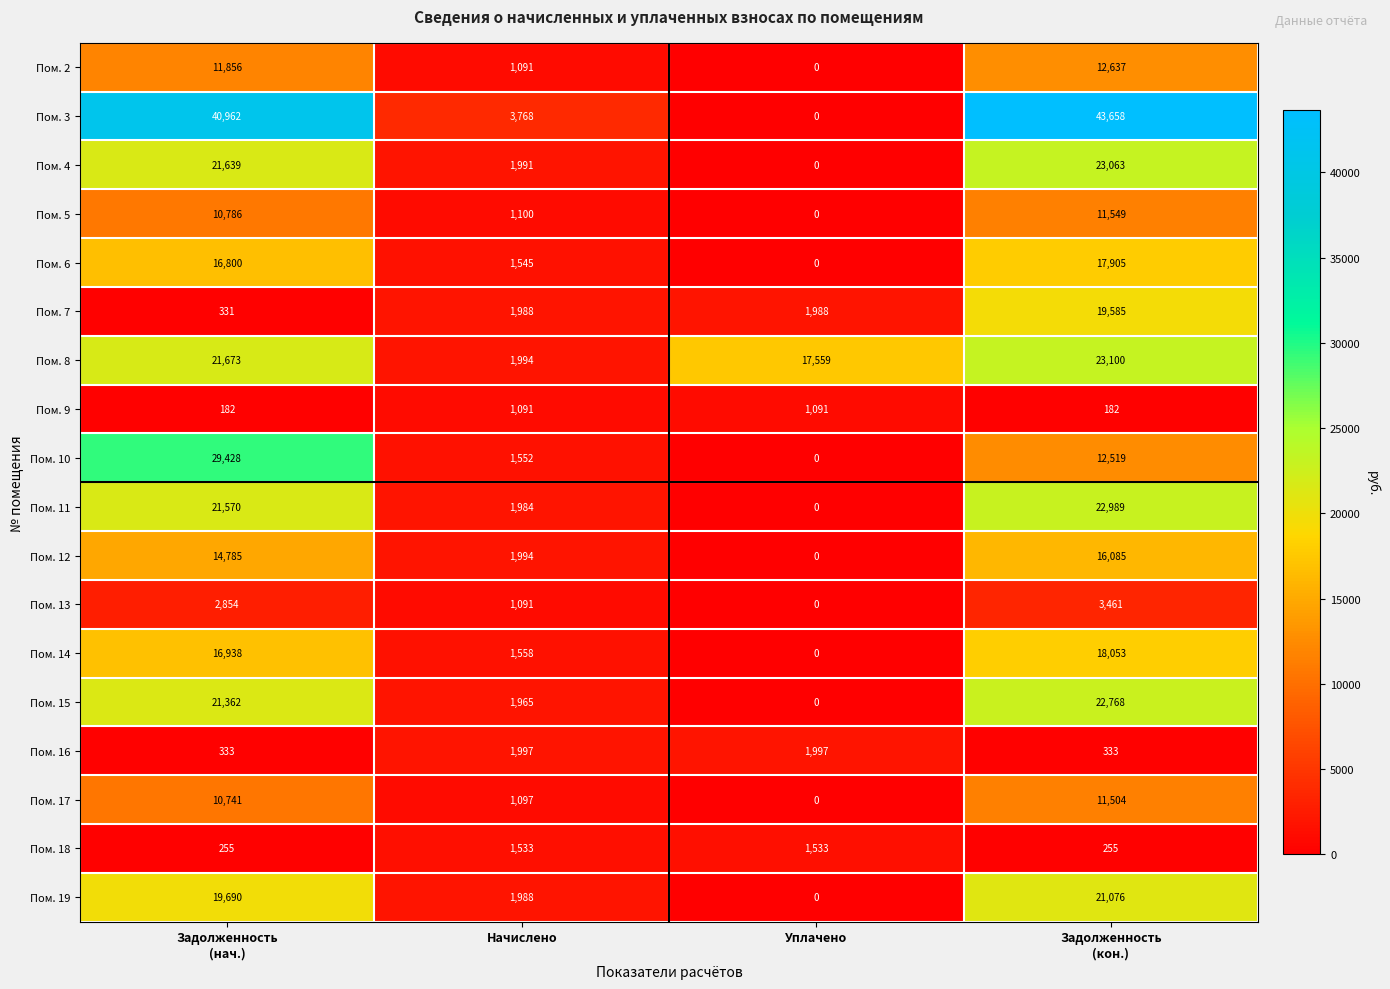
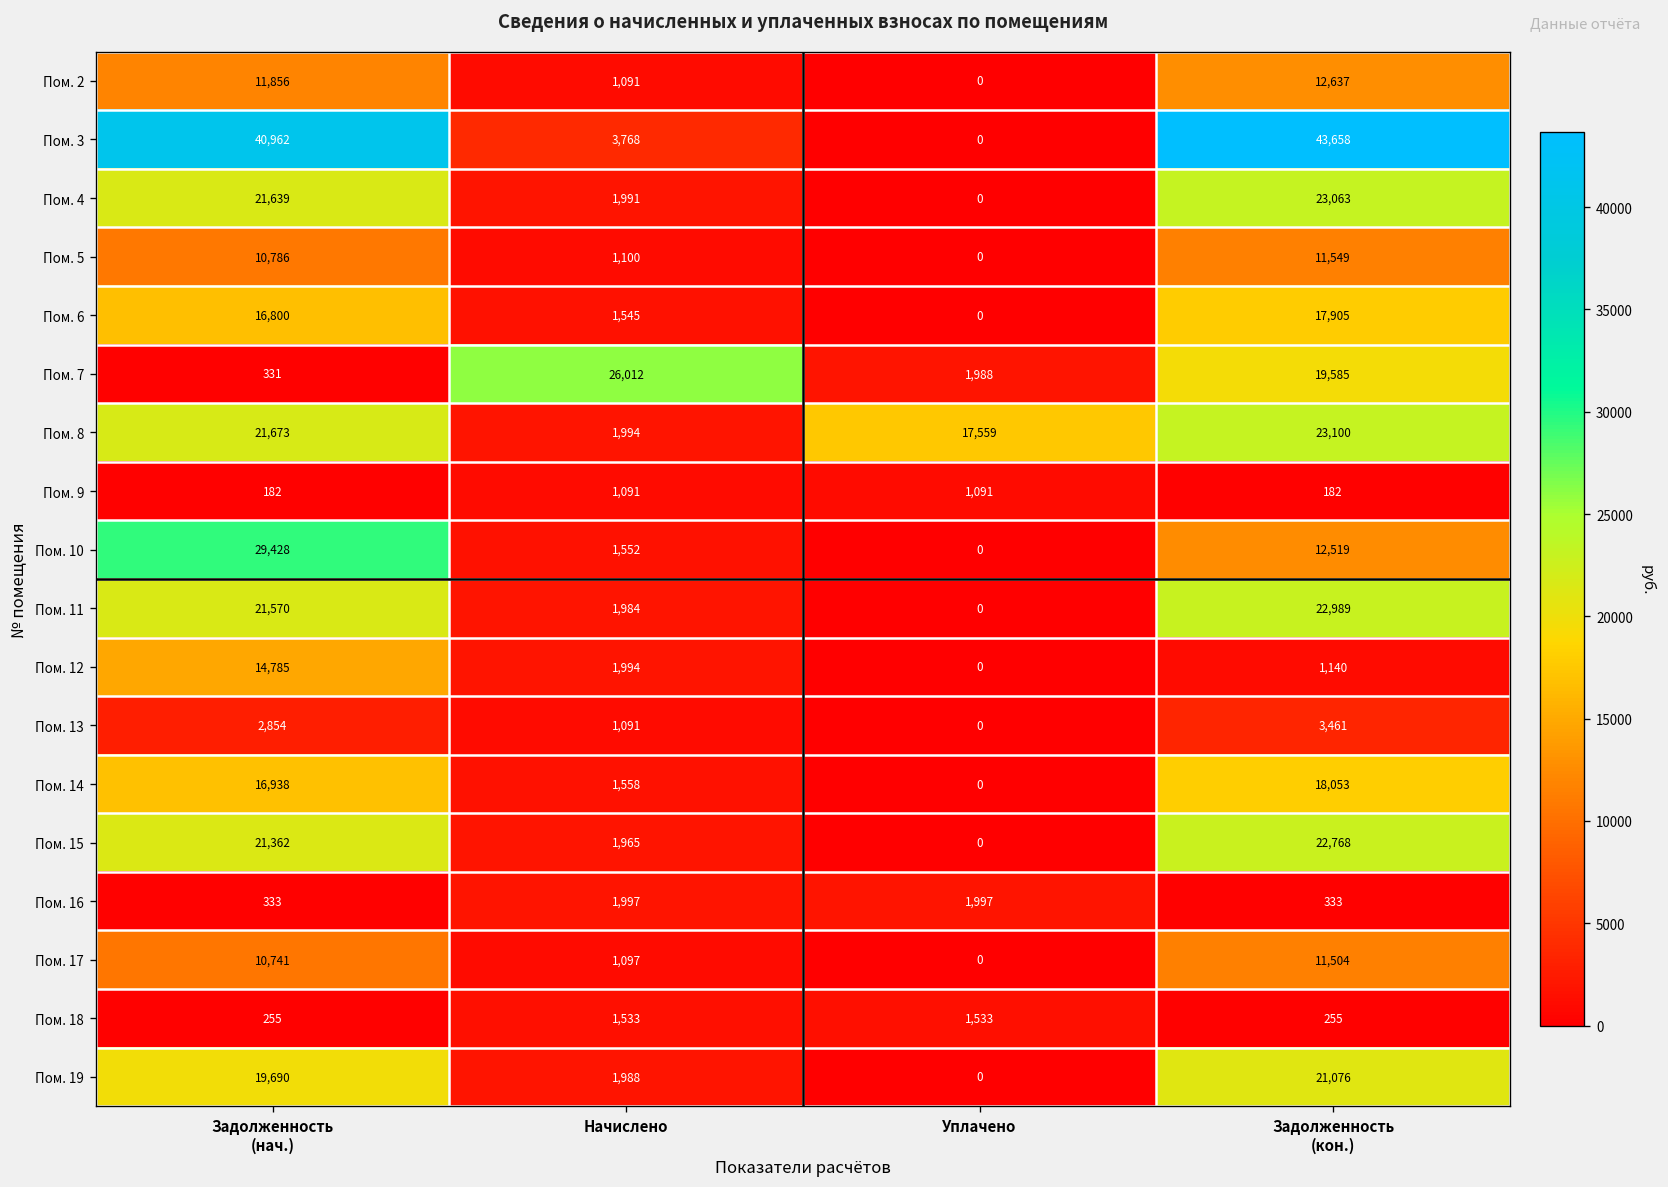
Пом. 7, Начислено: 1,988 -> 26,012
Пом. 12, Задолженность (кон.): 16,085 -> 1,140
